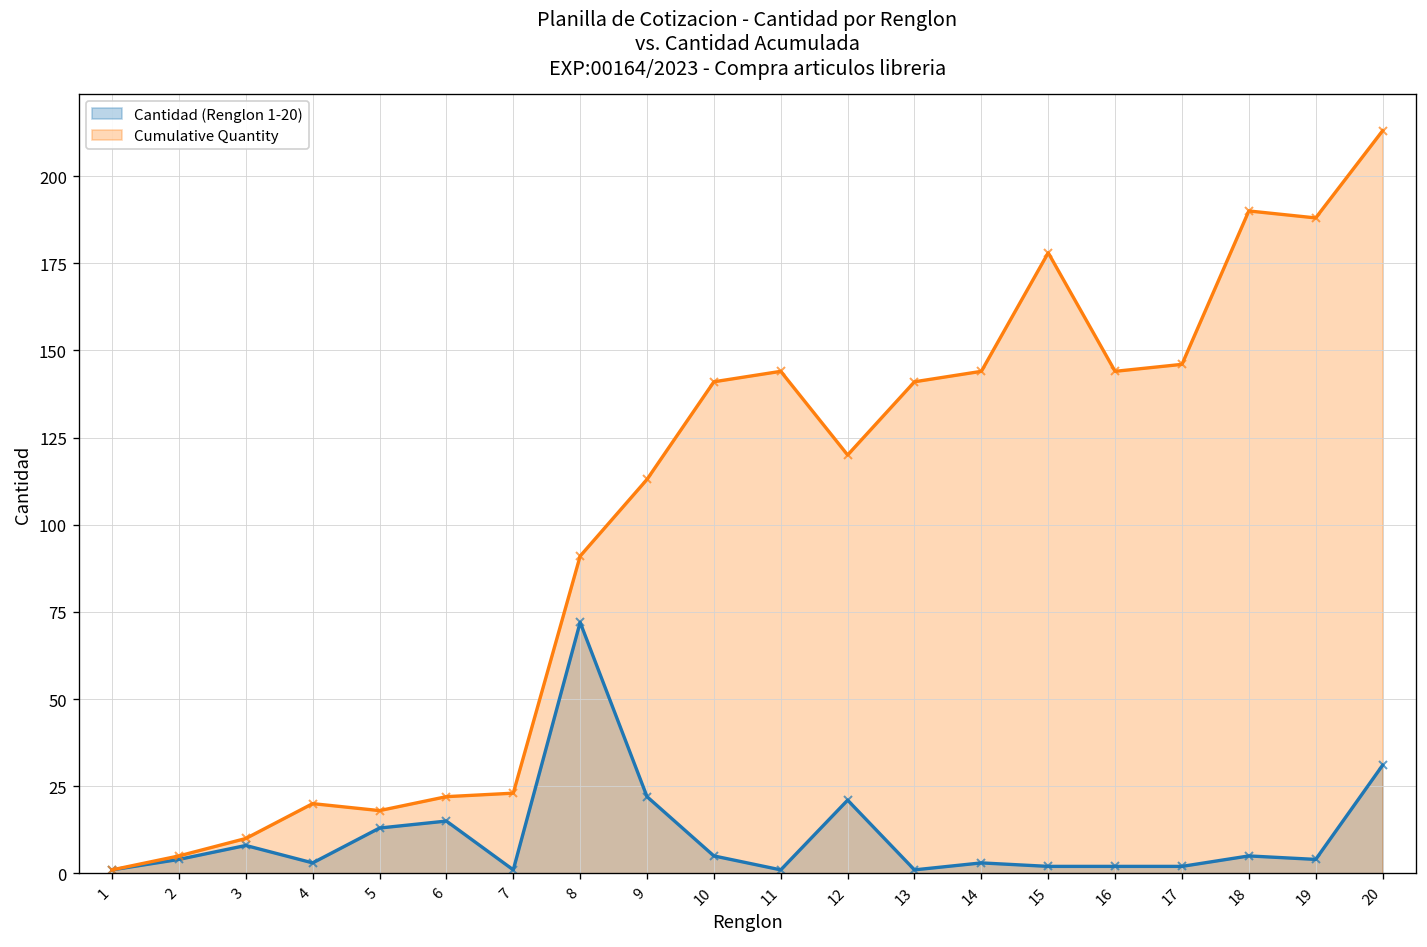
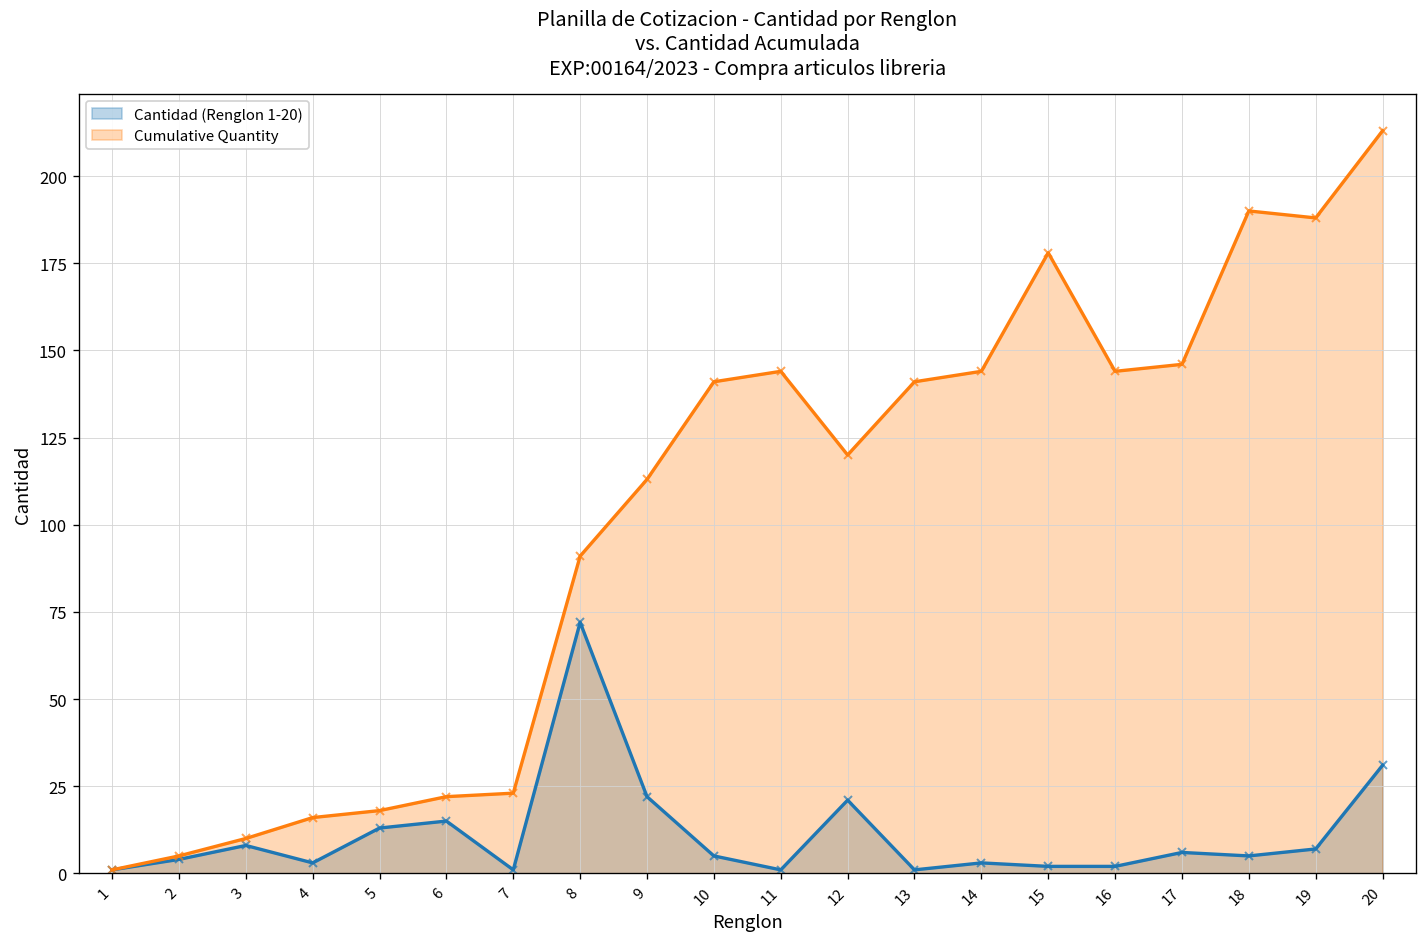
Cumulative Quantity, 4: 20 -> 16
Cantidad (Renglon 1-20), 17: 2 -> 6
Cantidad (Renglon 1-20), 19: 4 -> 7
